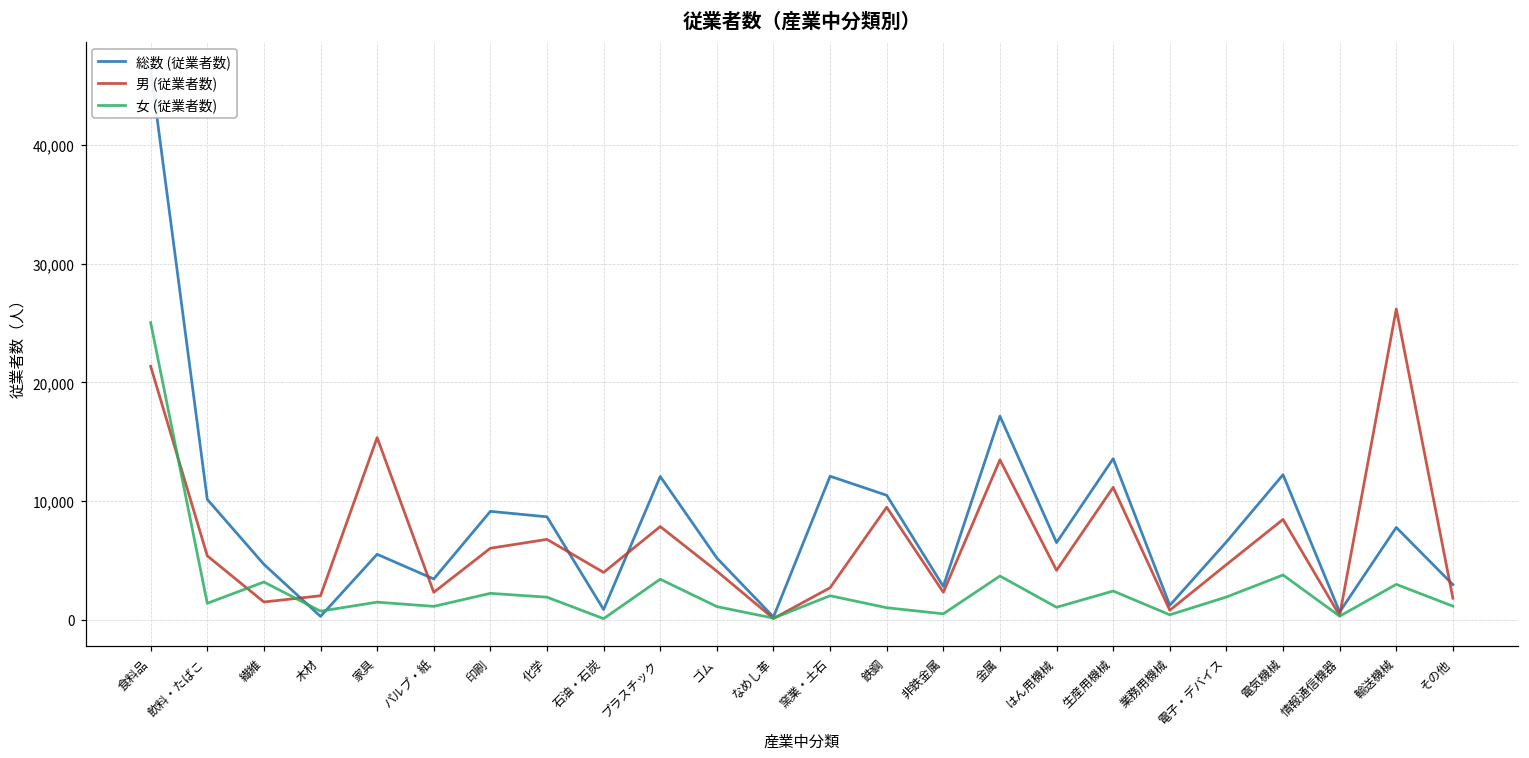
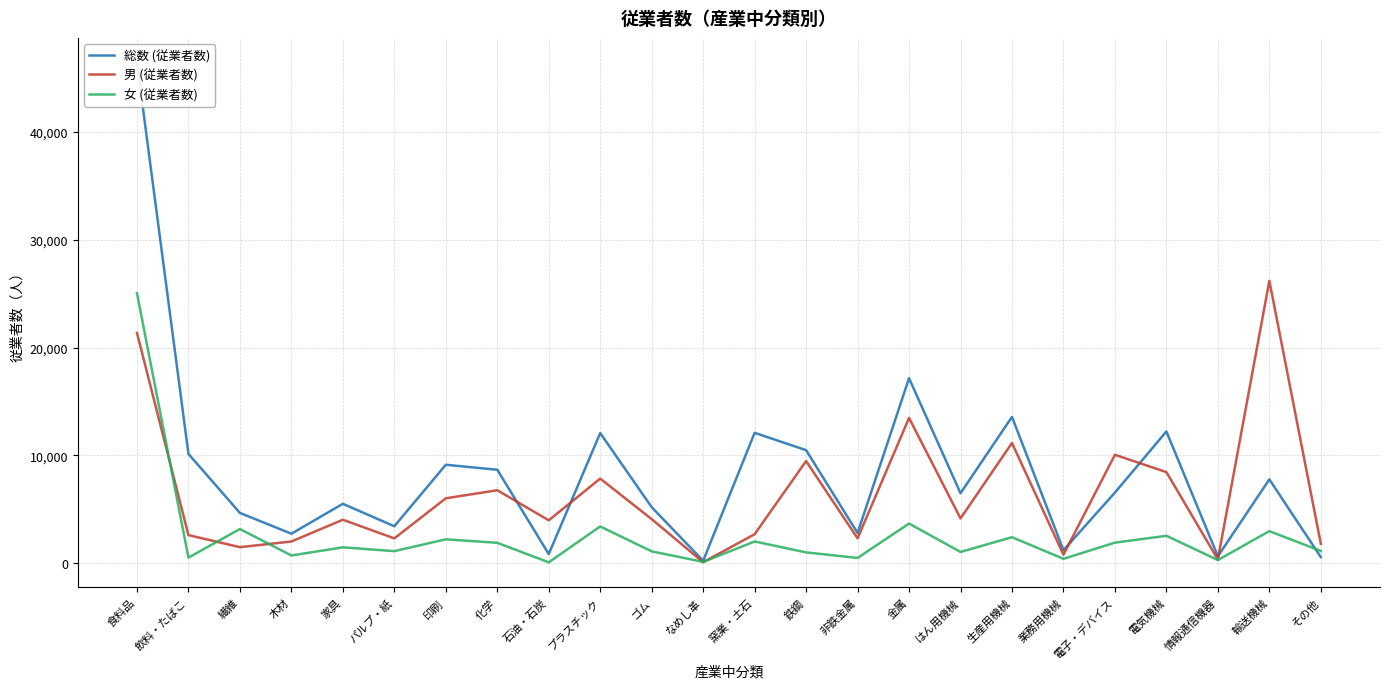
男 (従業者数), 飲料・たばこ: 5,400 -> 2,600
女 (従業者数), 飲料・たばこ: 1,400 -> 500
総数 (従業者数), 木材: 300 -> 2,700
男 (従業者数), 家具: 15,300 -> 4,000
男 (従業者数), 電子・デバイス: 4,600 -> 10,100
女 (従業者数), 電気機械: 3,800 -> 2,500
総数 (従業者数), その他: 3,000 -> 600
